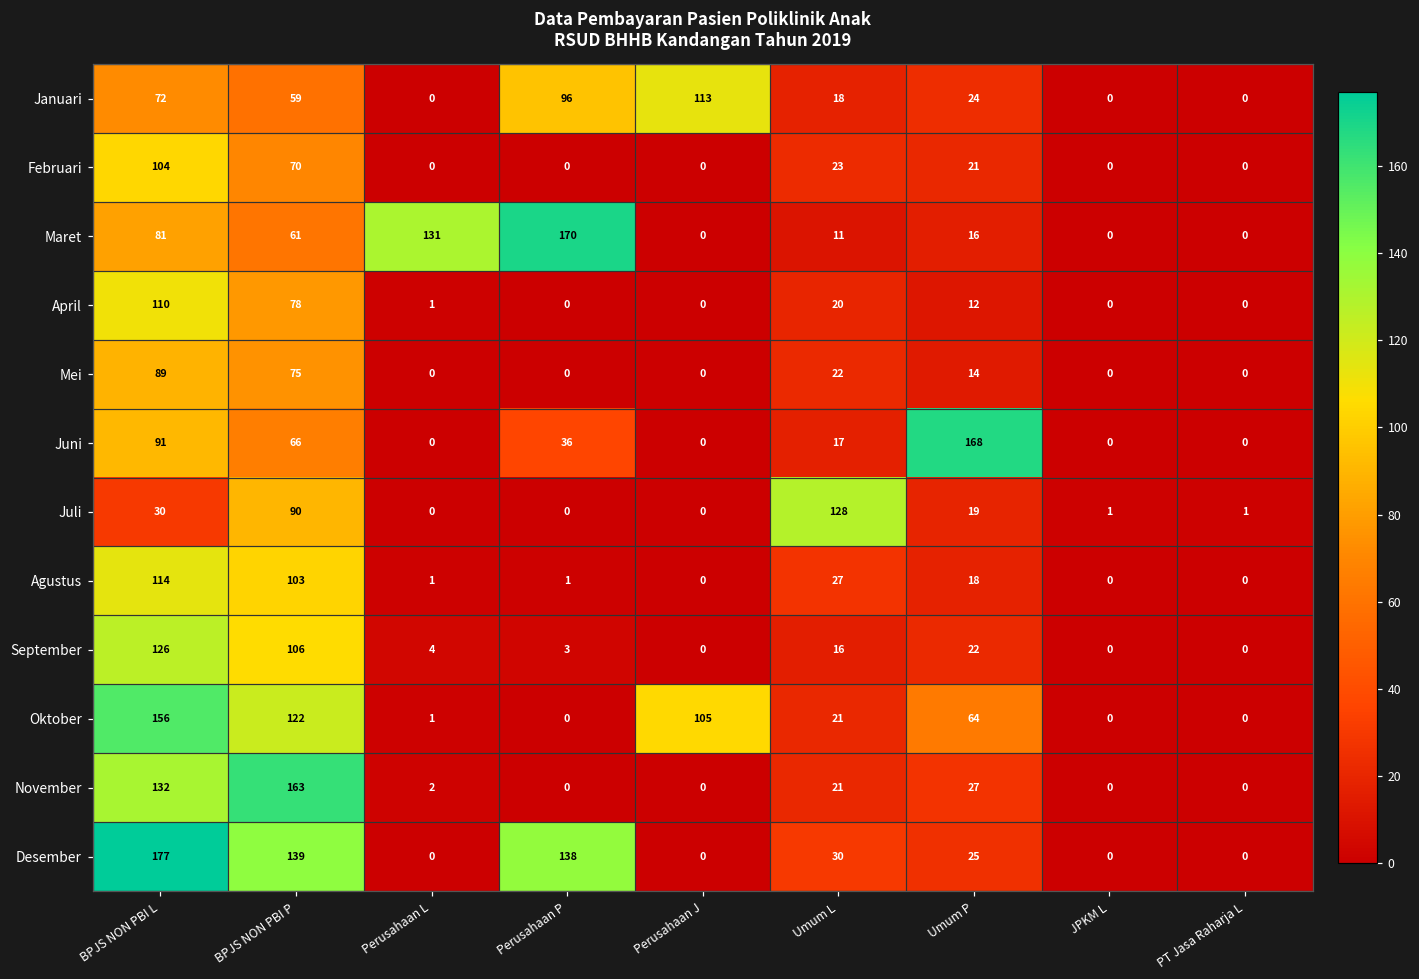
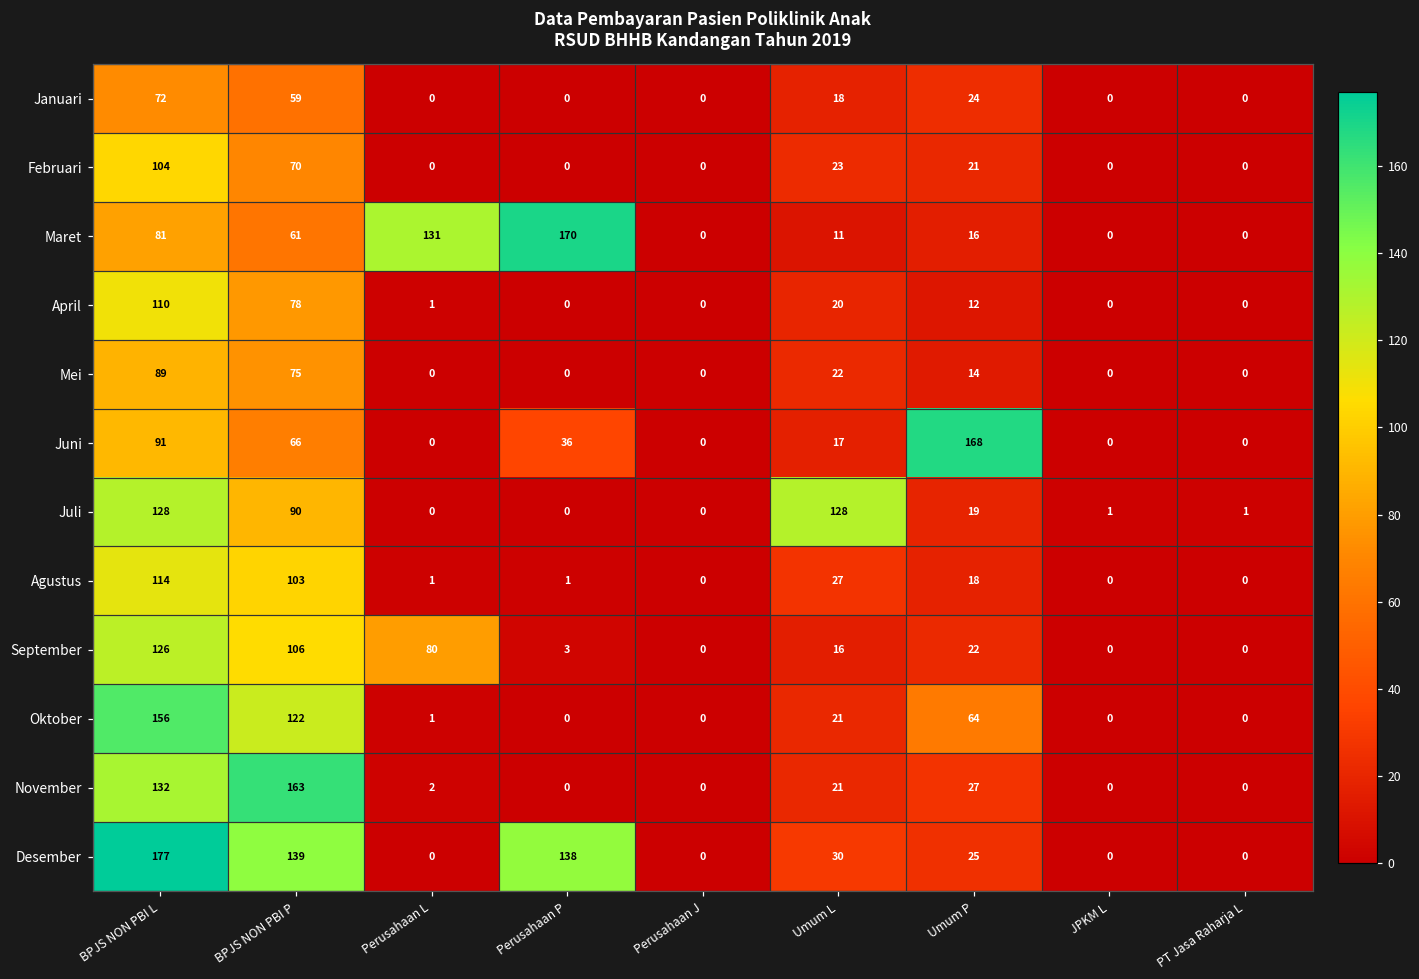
Januari, Perusahaan P: 96 -> 0
Januari, Perusahaan J: 113 -> 0
Juli, BPJS NON PBI L: 30 -> 128
September, Perusahaan L: 4 -> 80
Oktober, Perusahaan J: 105 -> 0
